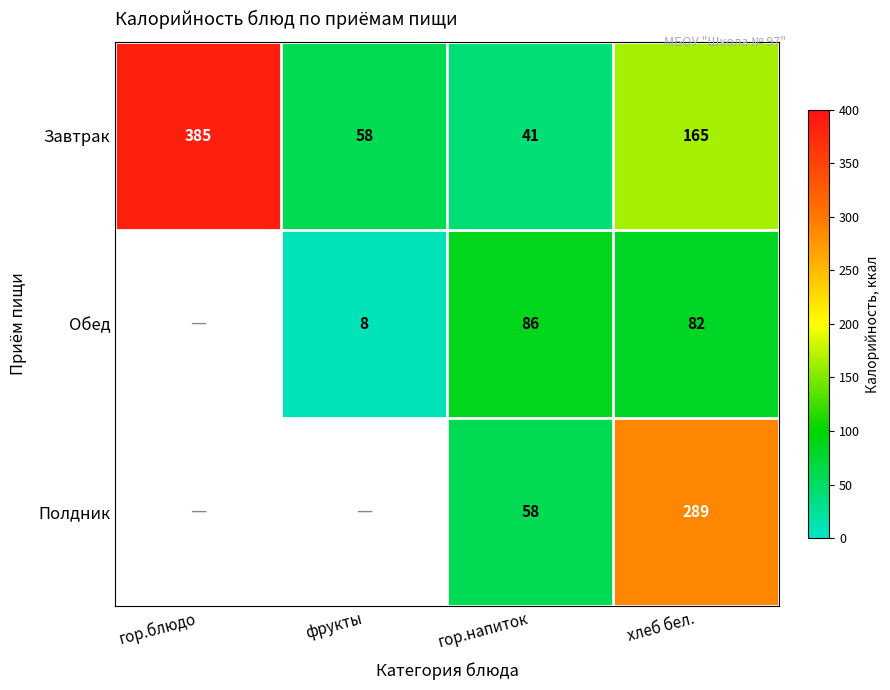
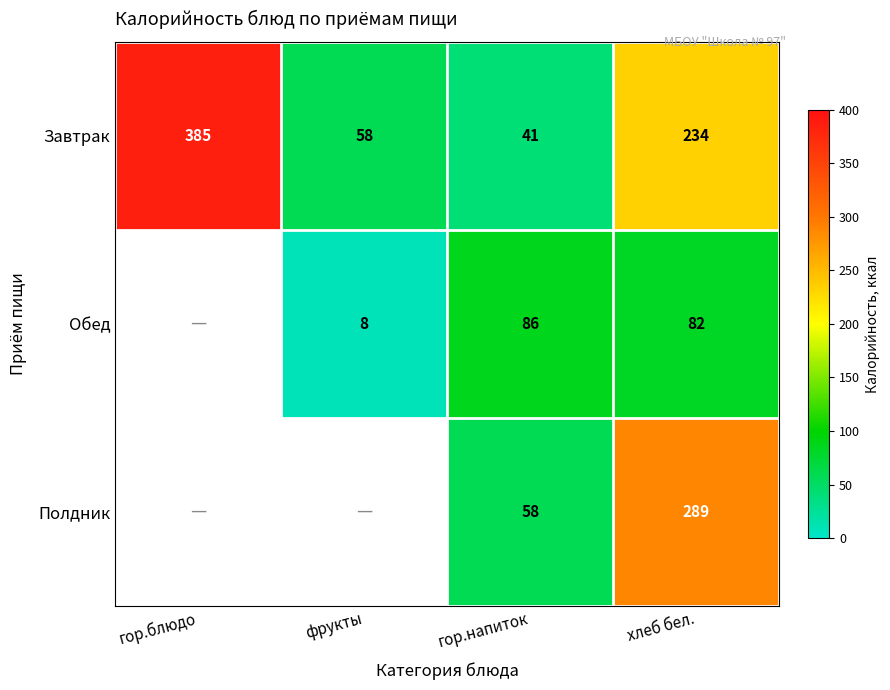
Завтрак, хлеб бел.: 165 -> 234
